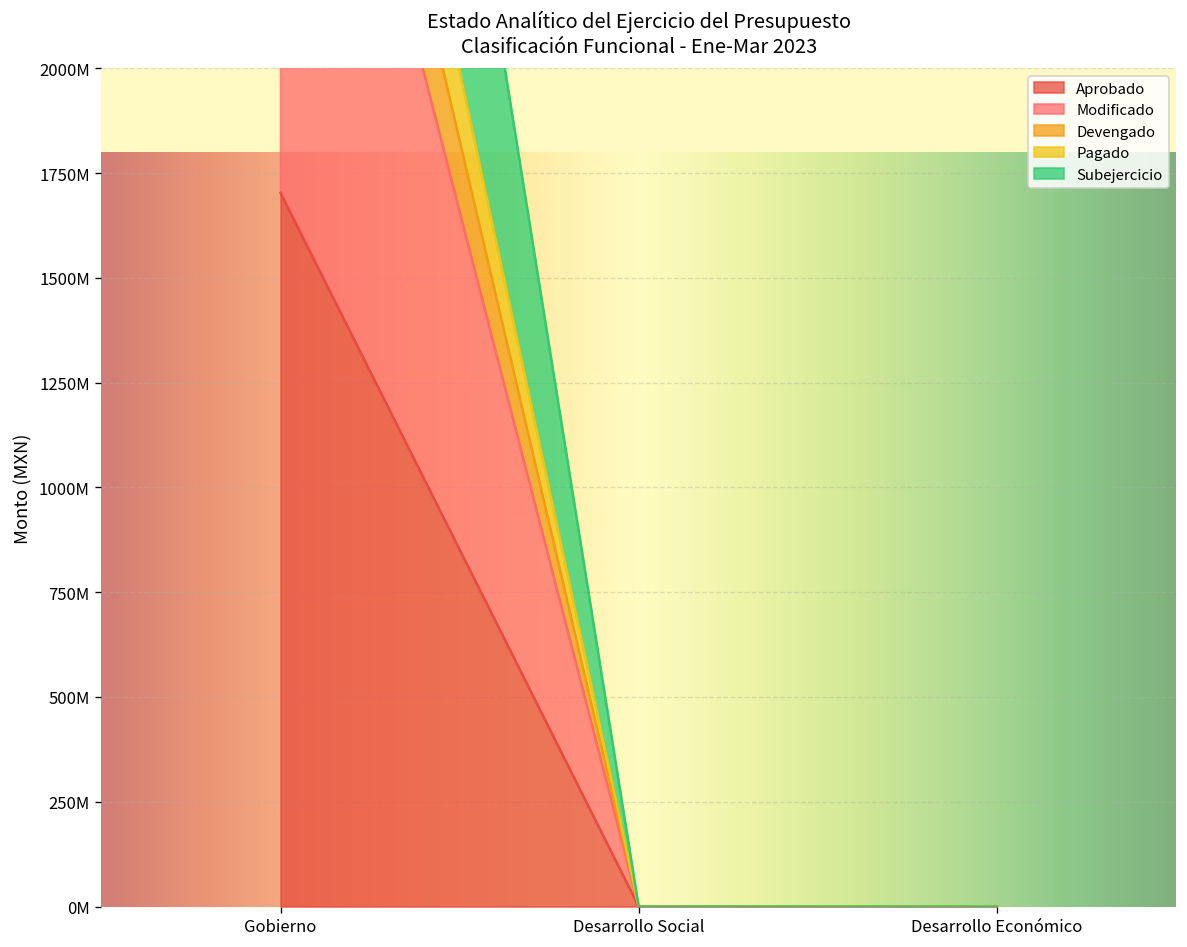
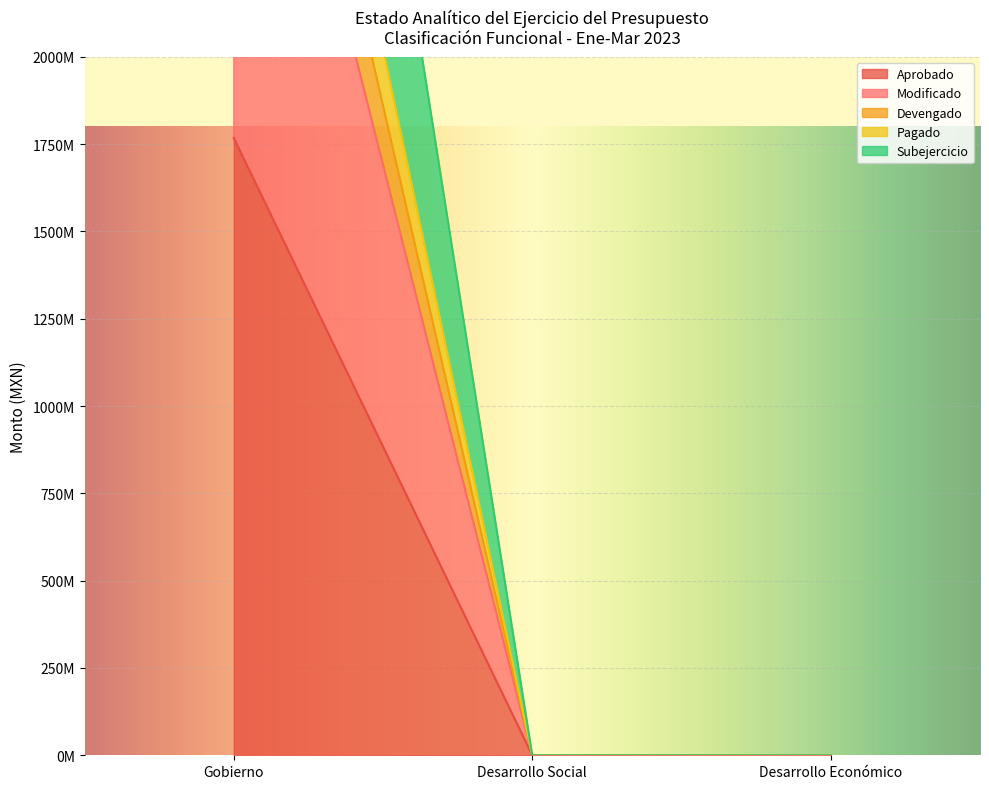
Aprobado, Gobierno: 1700000000 -> 1770000000
